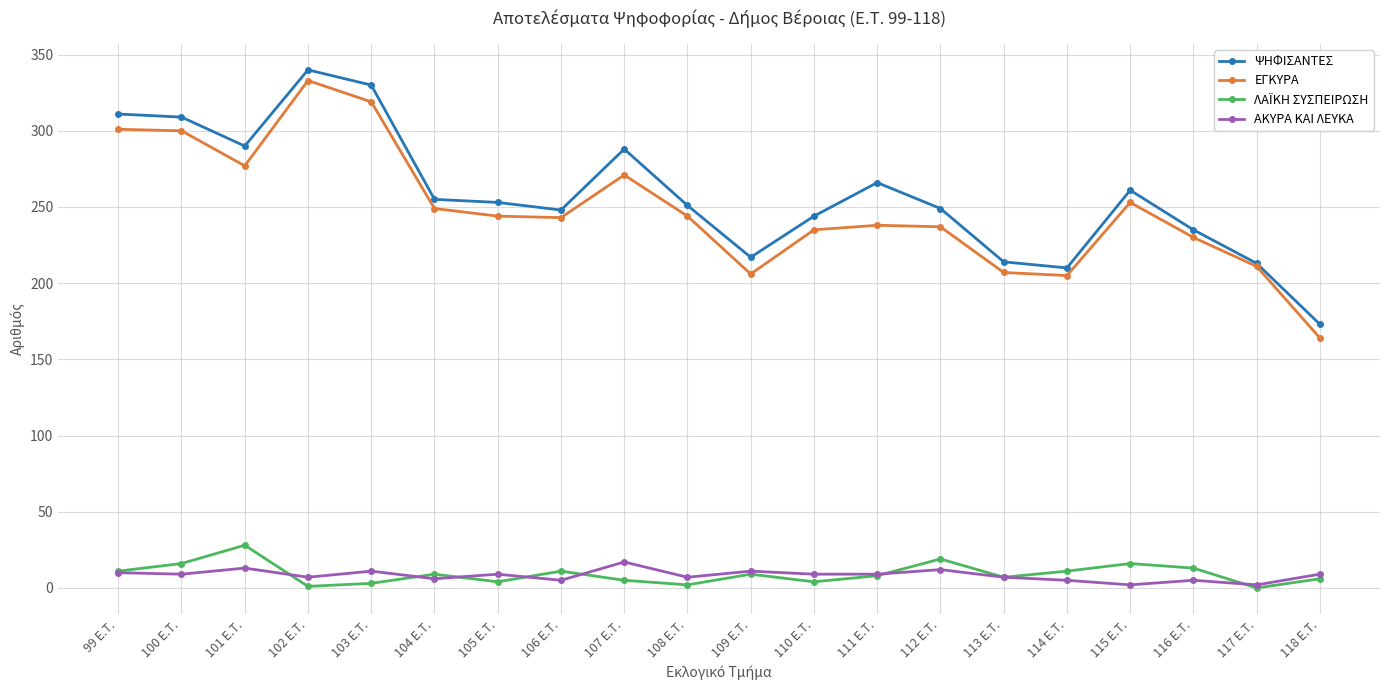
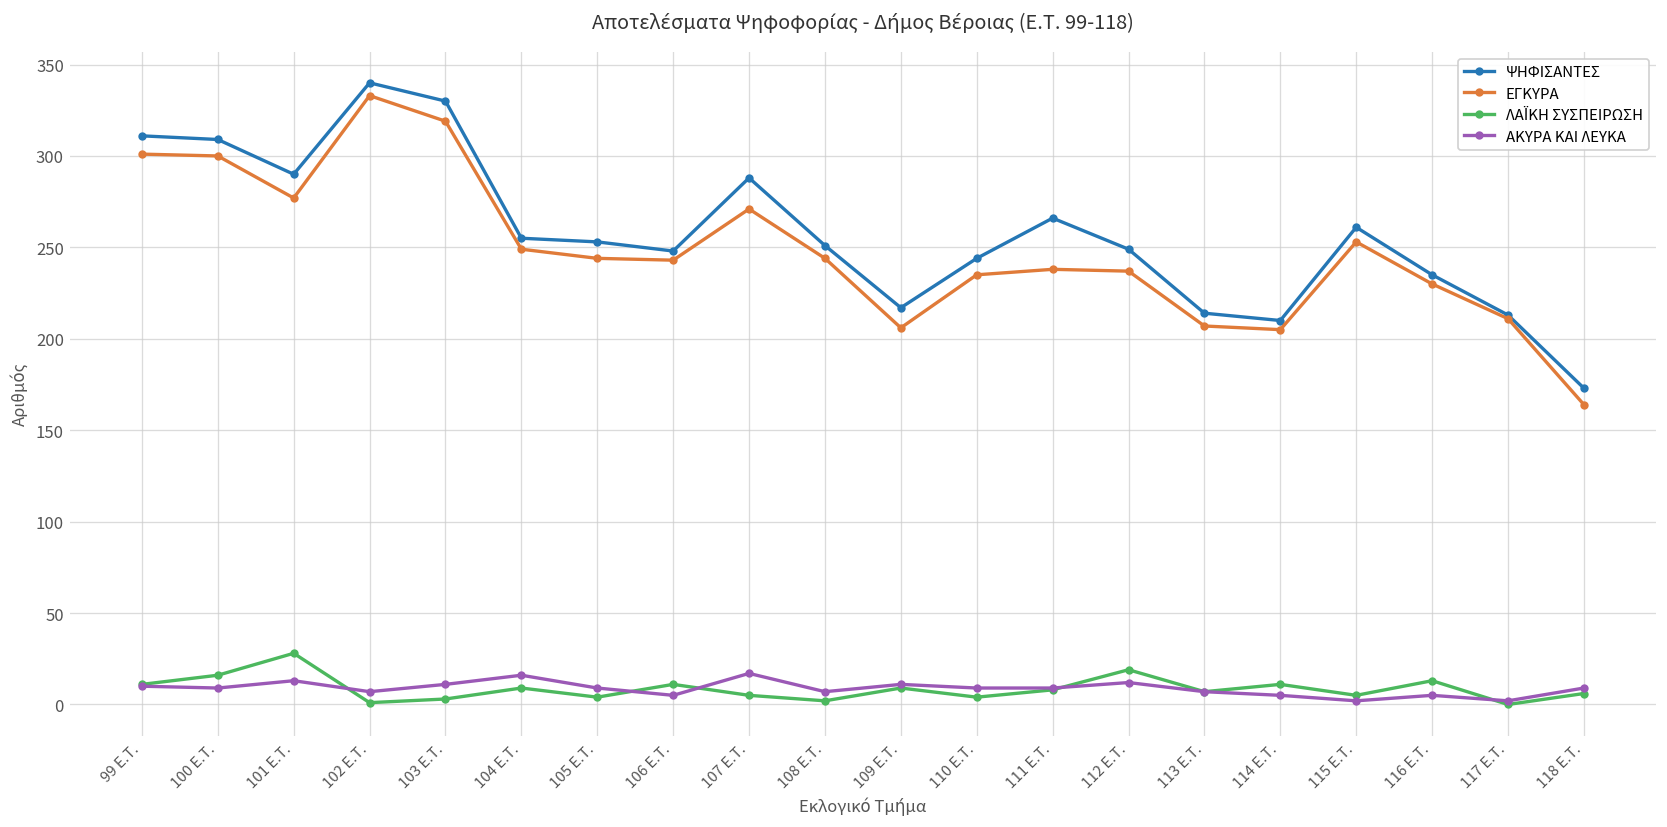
ΑΚΥΡΑ ΚΑΙ ΛΕΥΚΑ, 104 E.T.: 6 -> 16
ΛΑΪΚΗ ΣΥΣΠΕΙΡΩΣΗ, 115 E.T.: 16 -> 5
